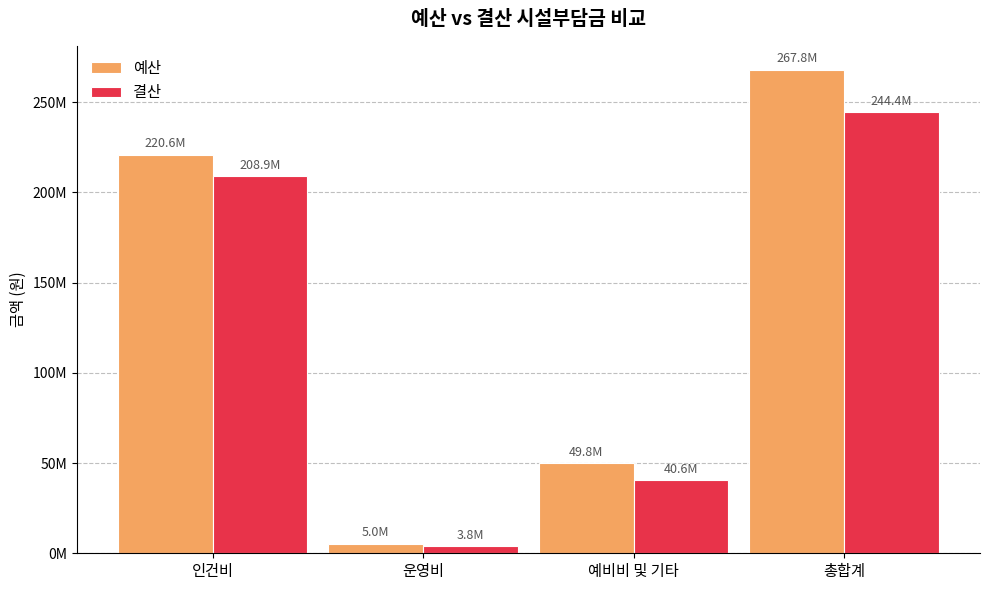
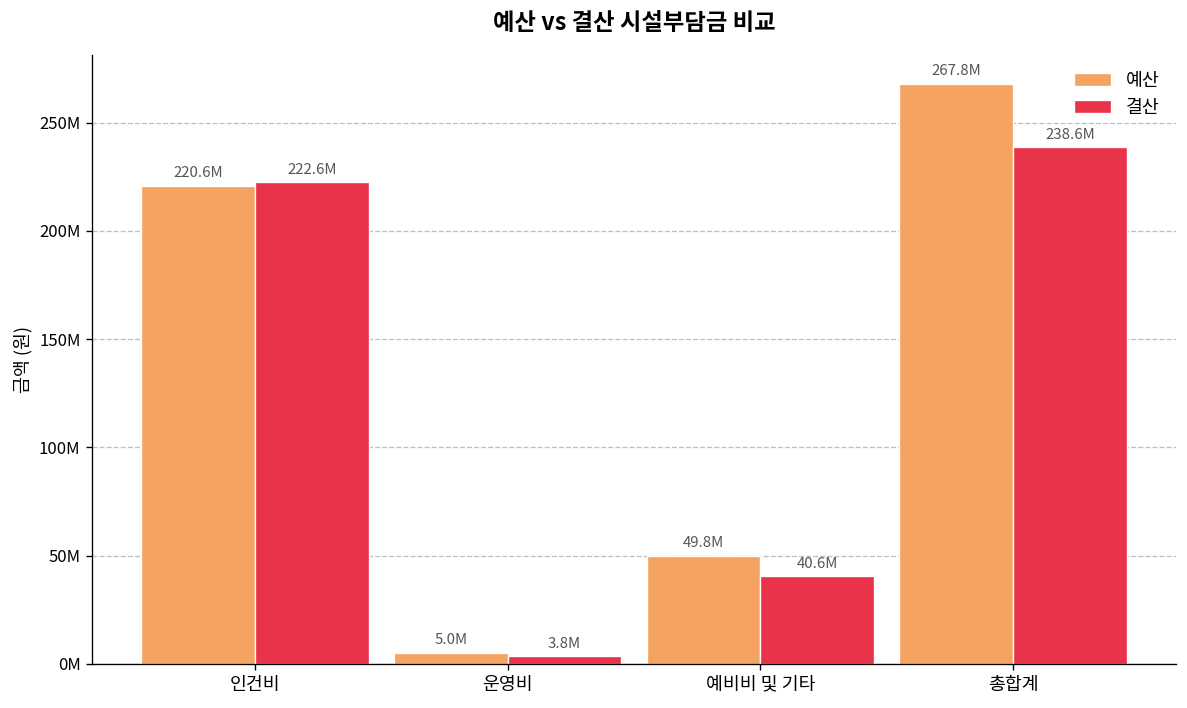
결산, 인건비: 208.9M -> 222.6M
결산, 총합계: 244.4M -> 238.6M
